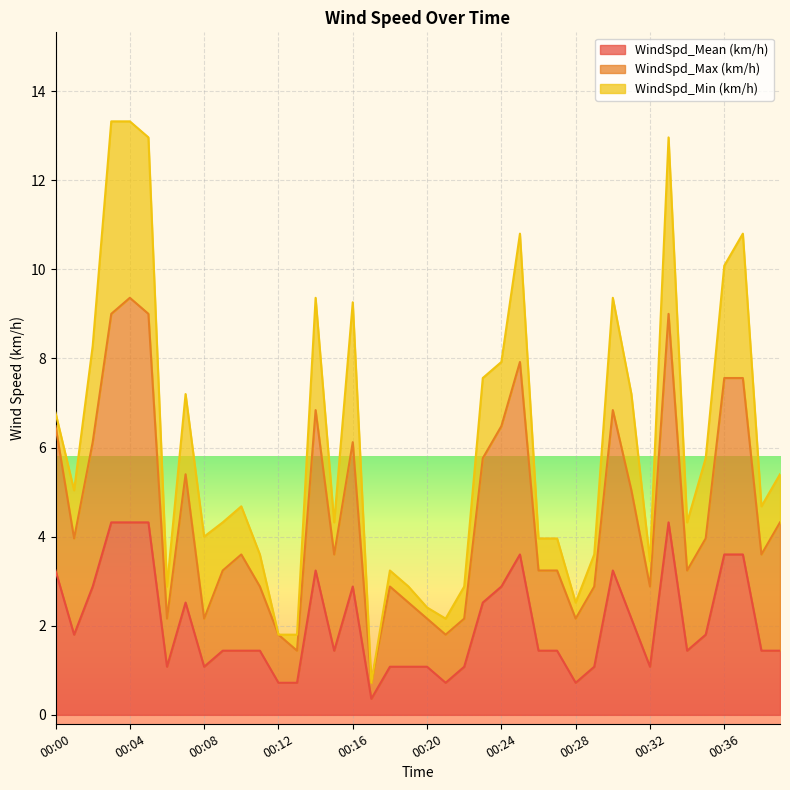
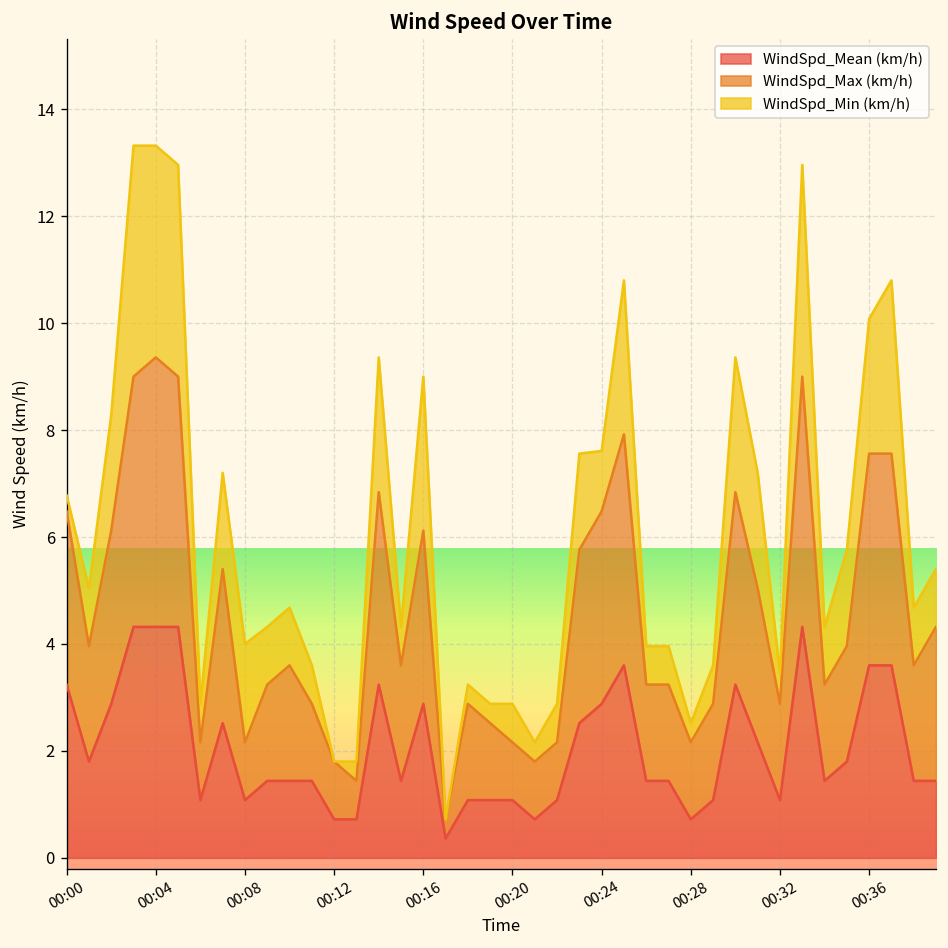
WindSpd_Min (km/h), 00:16: 3.1 -> 2.9
WindSpd_Min (km/h), 00:20: 0.3 -> 0.7
WindSpd_Min (km/h), 00:24: 1.4 -> 1.1
